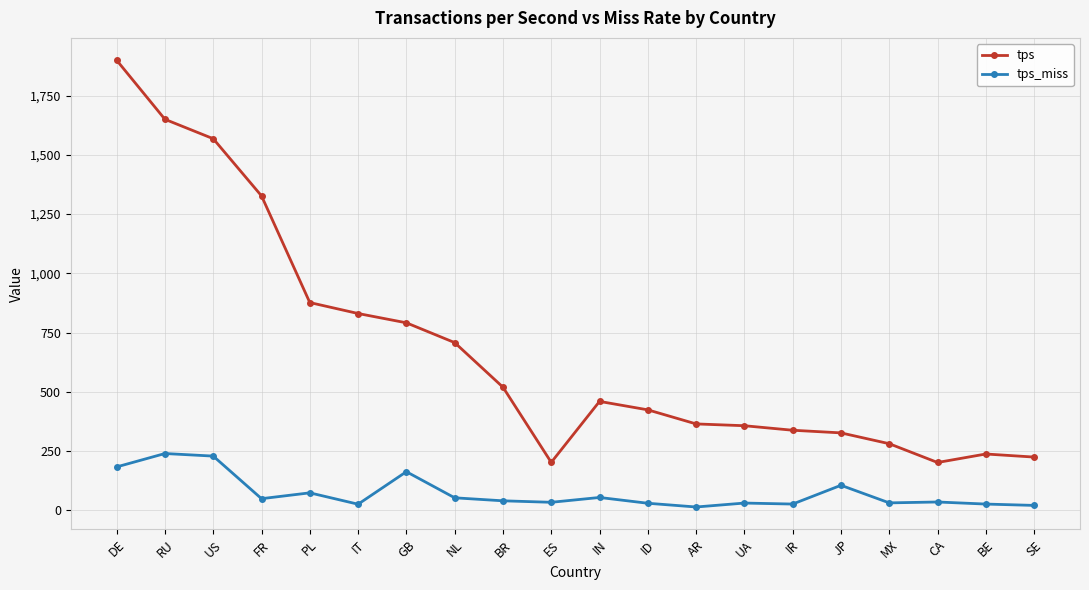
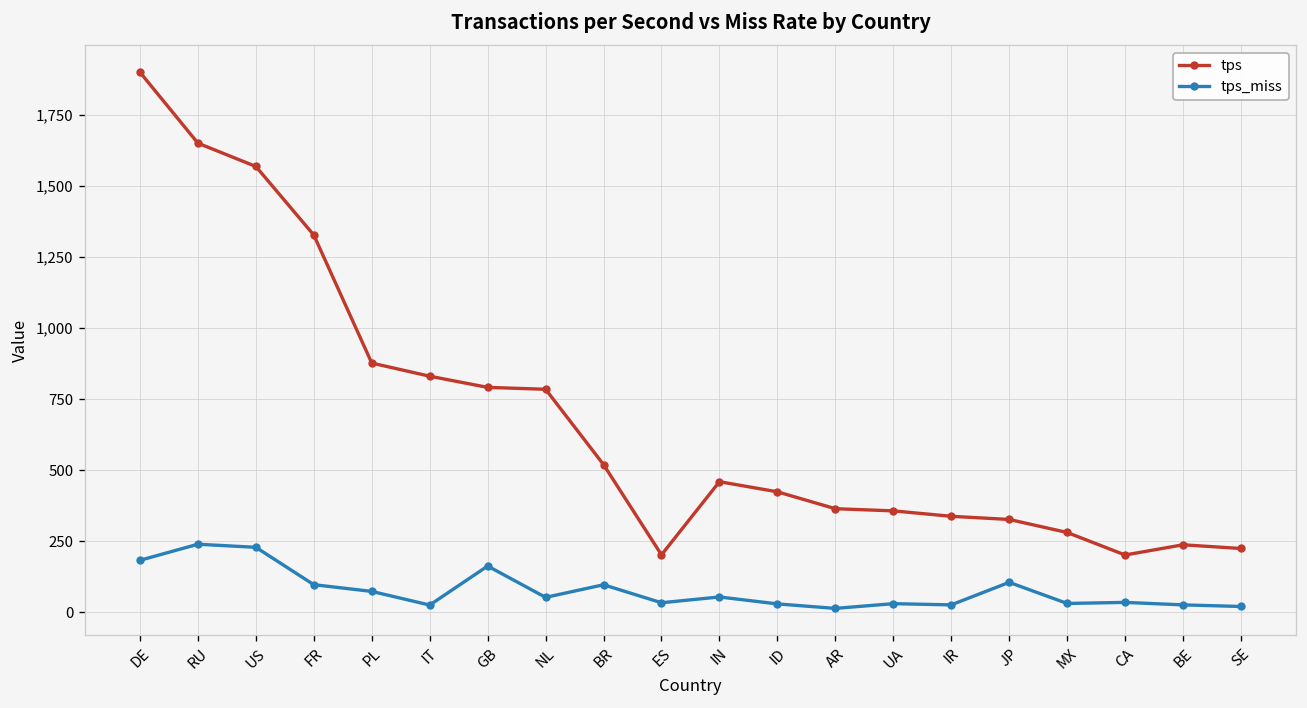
tps_miss, FR: 50 -> 100
tps, NL: 710 -> 780
tps_miss, BR: 40 -> 100
